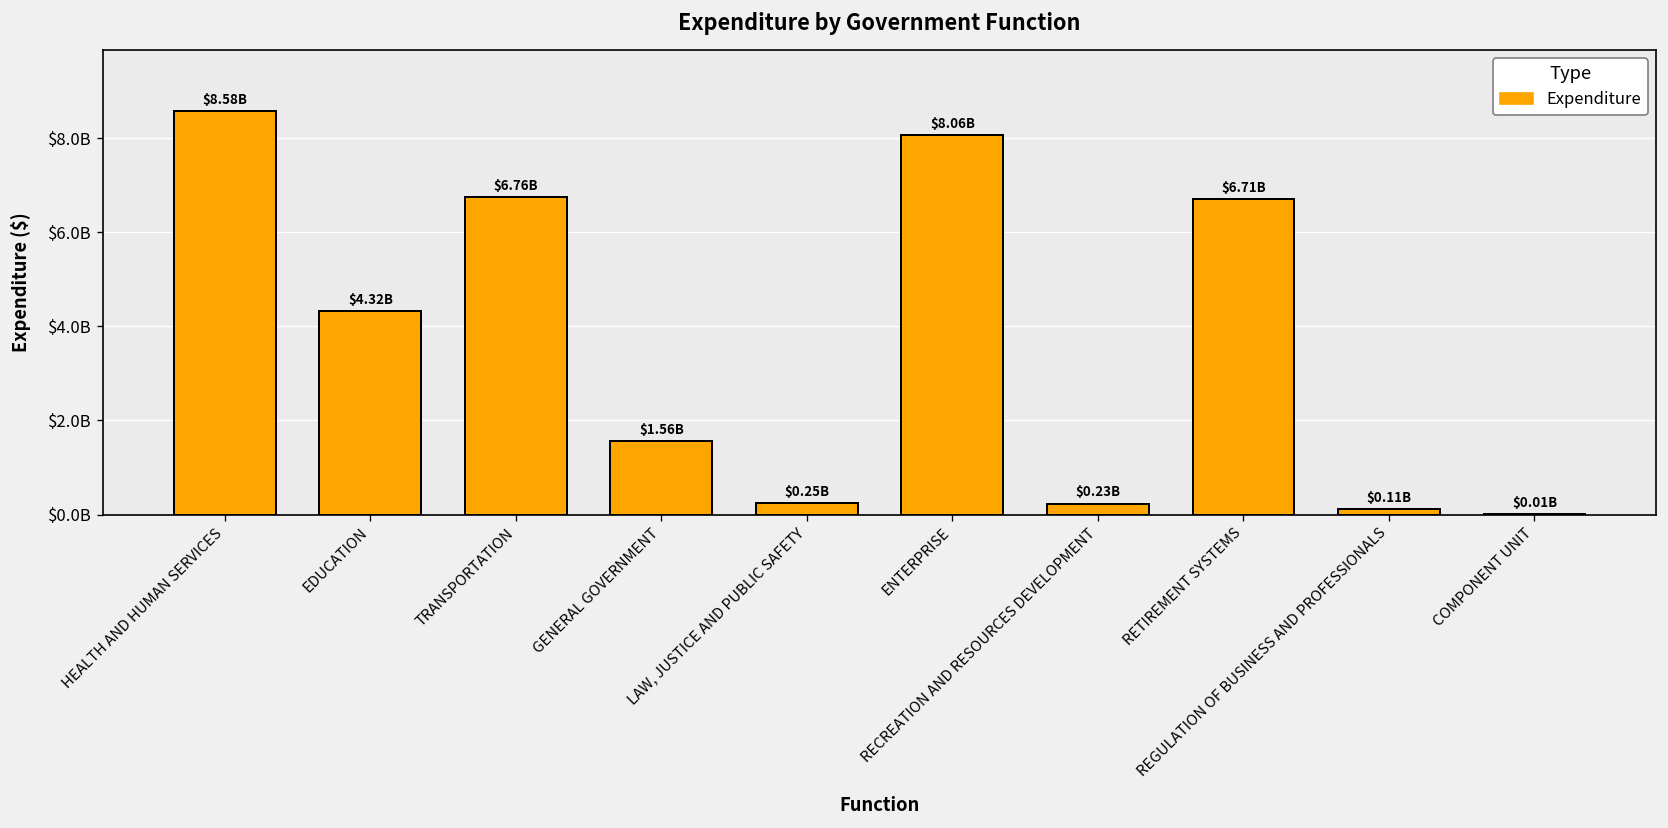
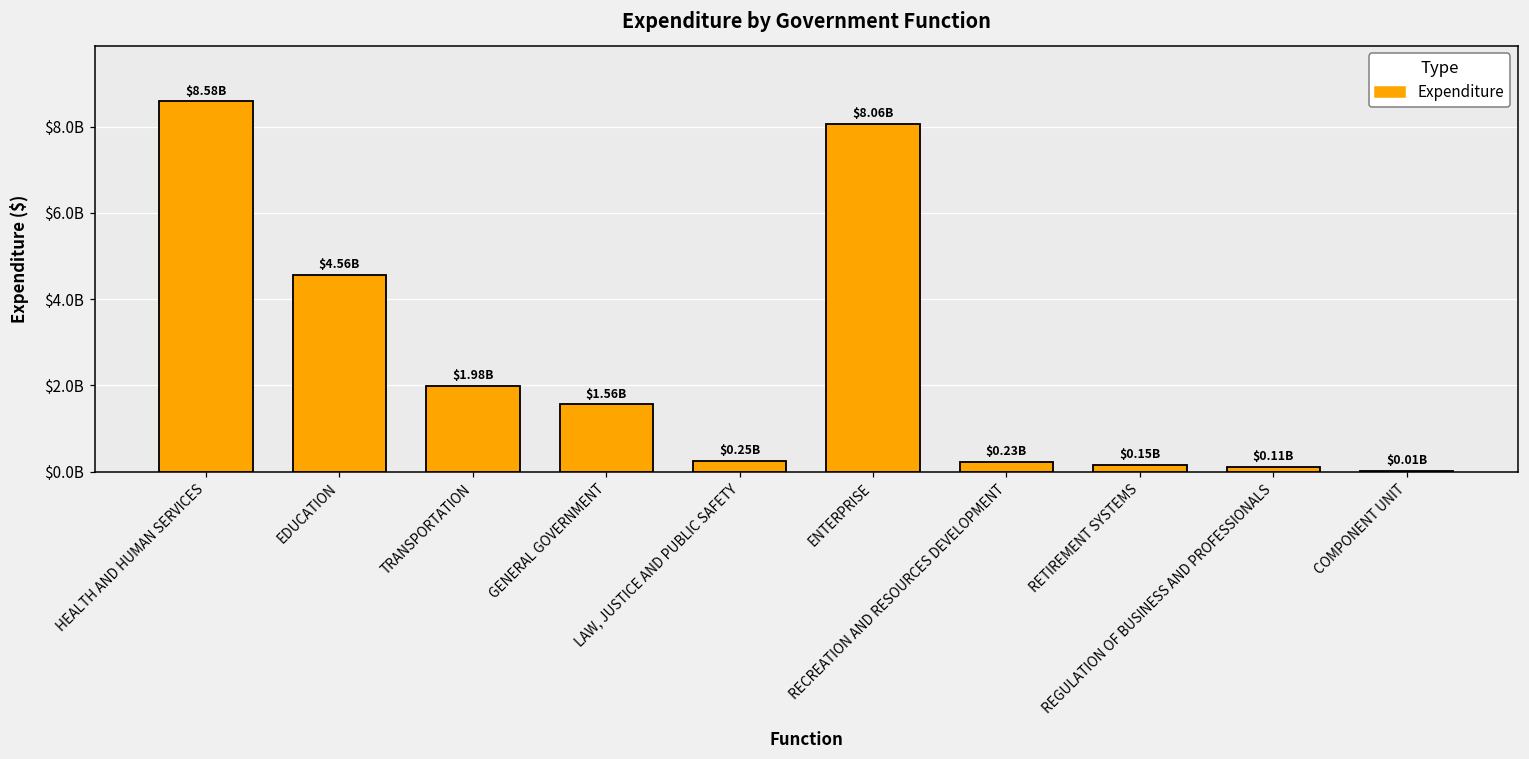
EDUCATION: $4.32B -> $4.56B
TRANSPORTATION: $6.76B -> $1.98B
RETIREMENT SYSTEMS: $6.71B -> $0.15B
